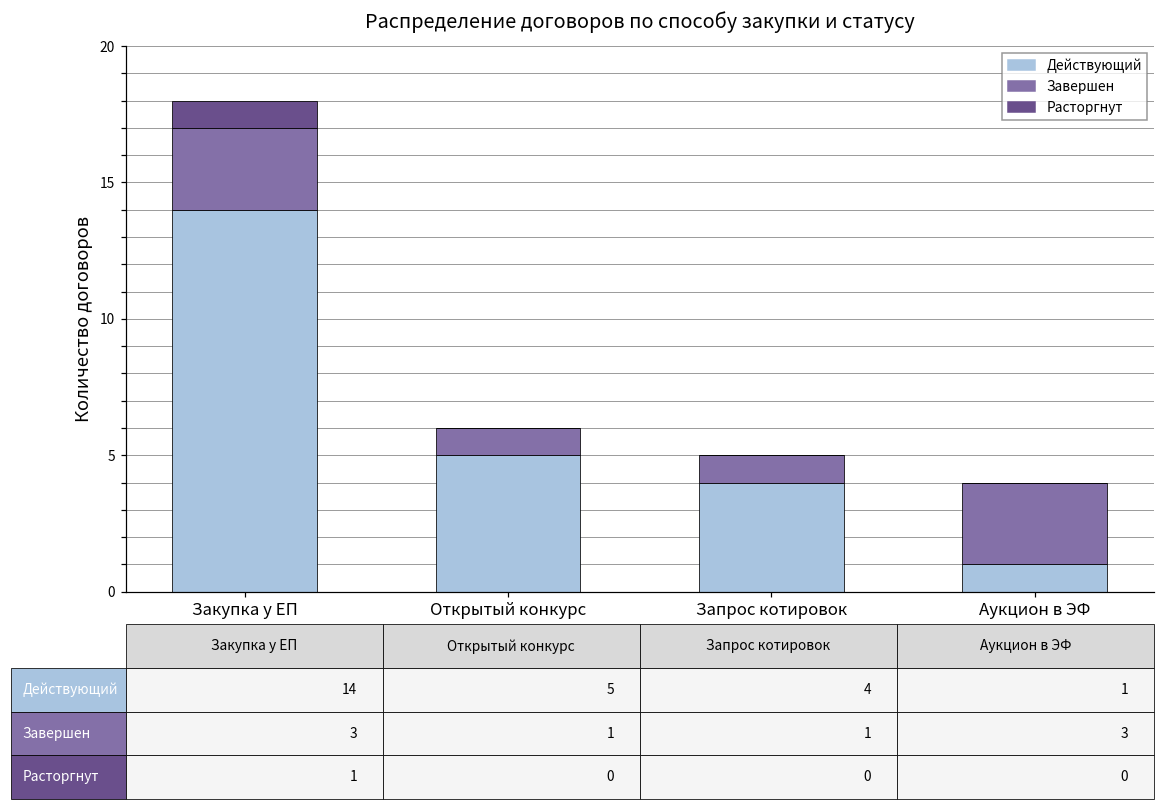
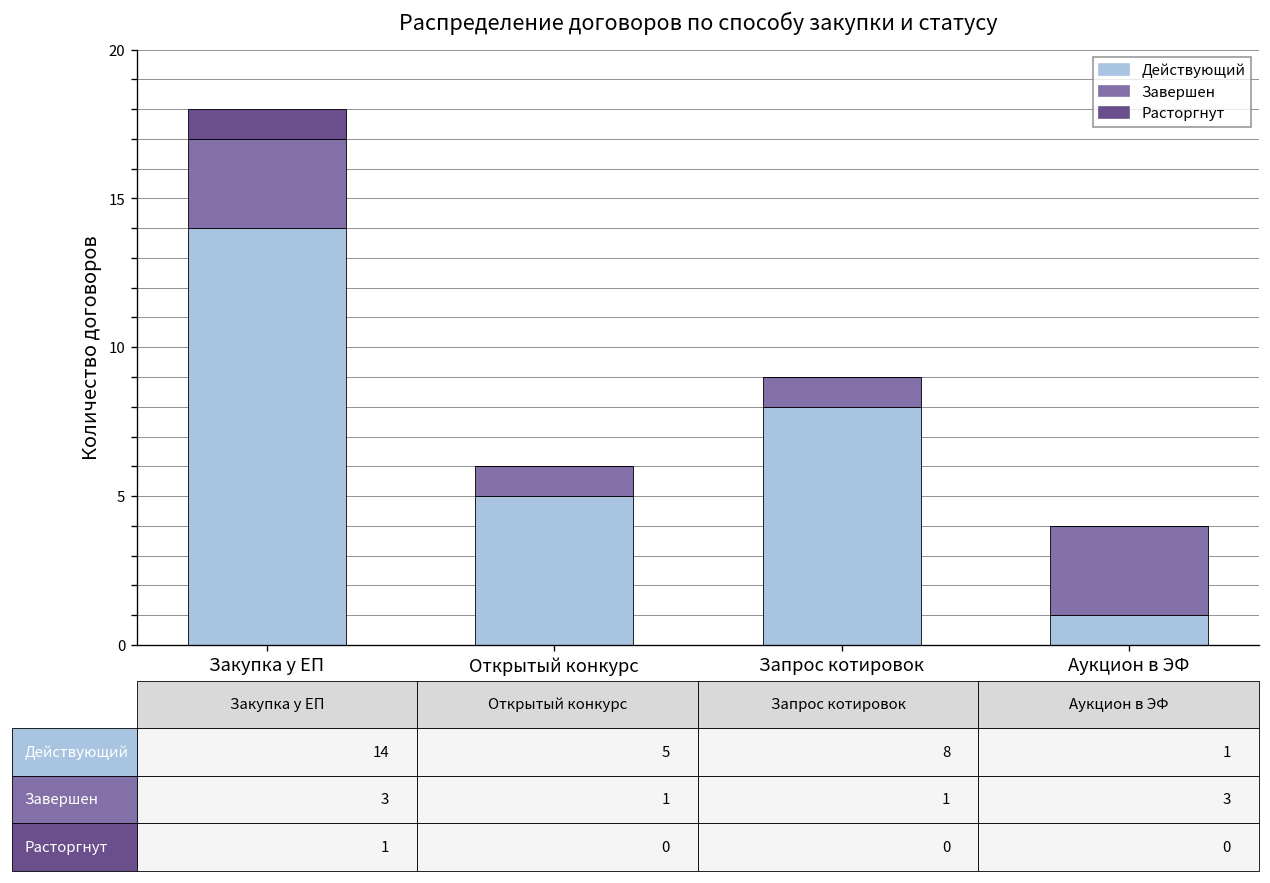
Действующий, Запрос котировок: 4 -> 8
